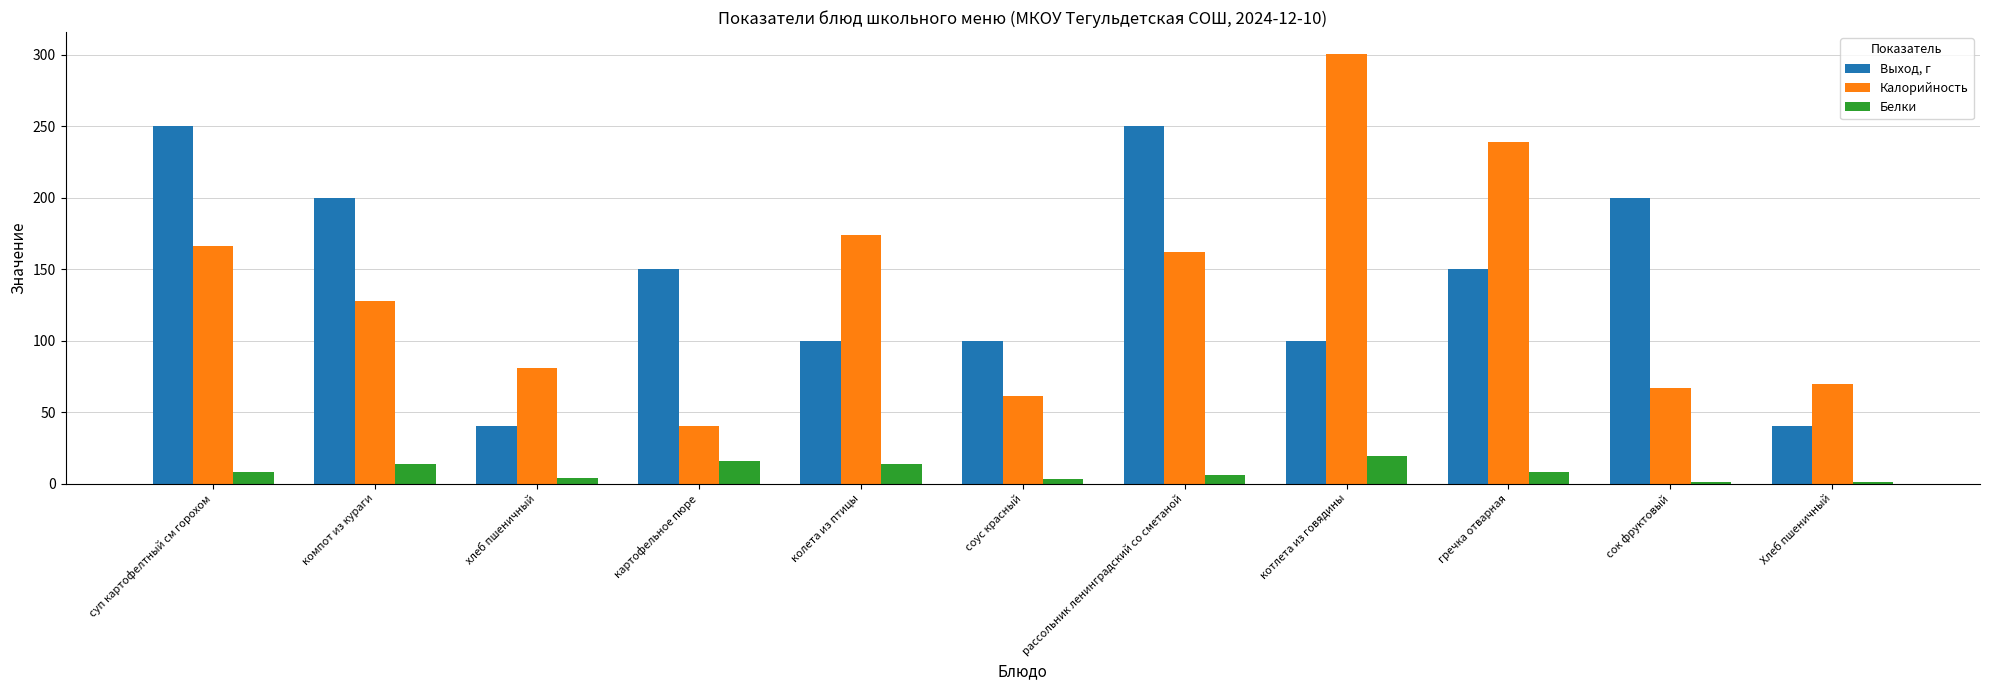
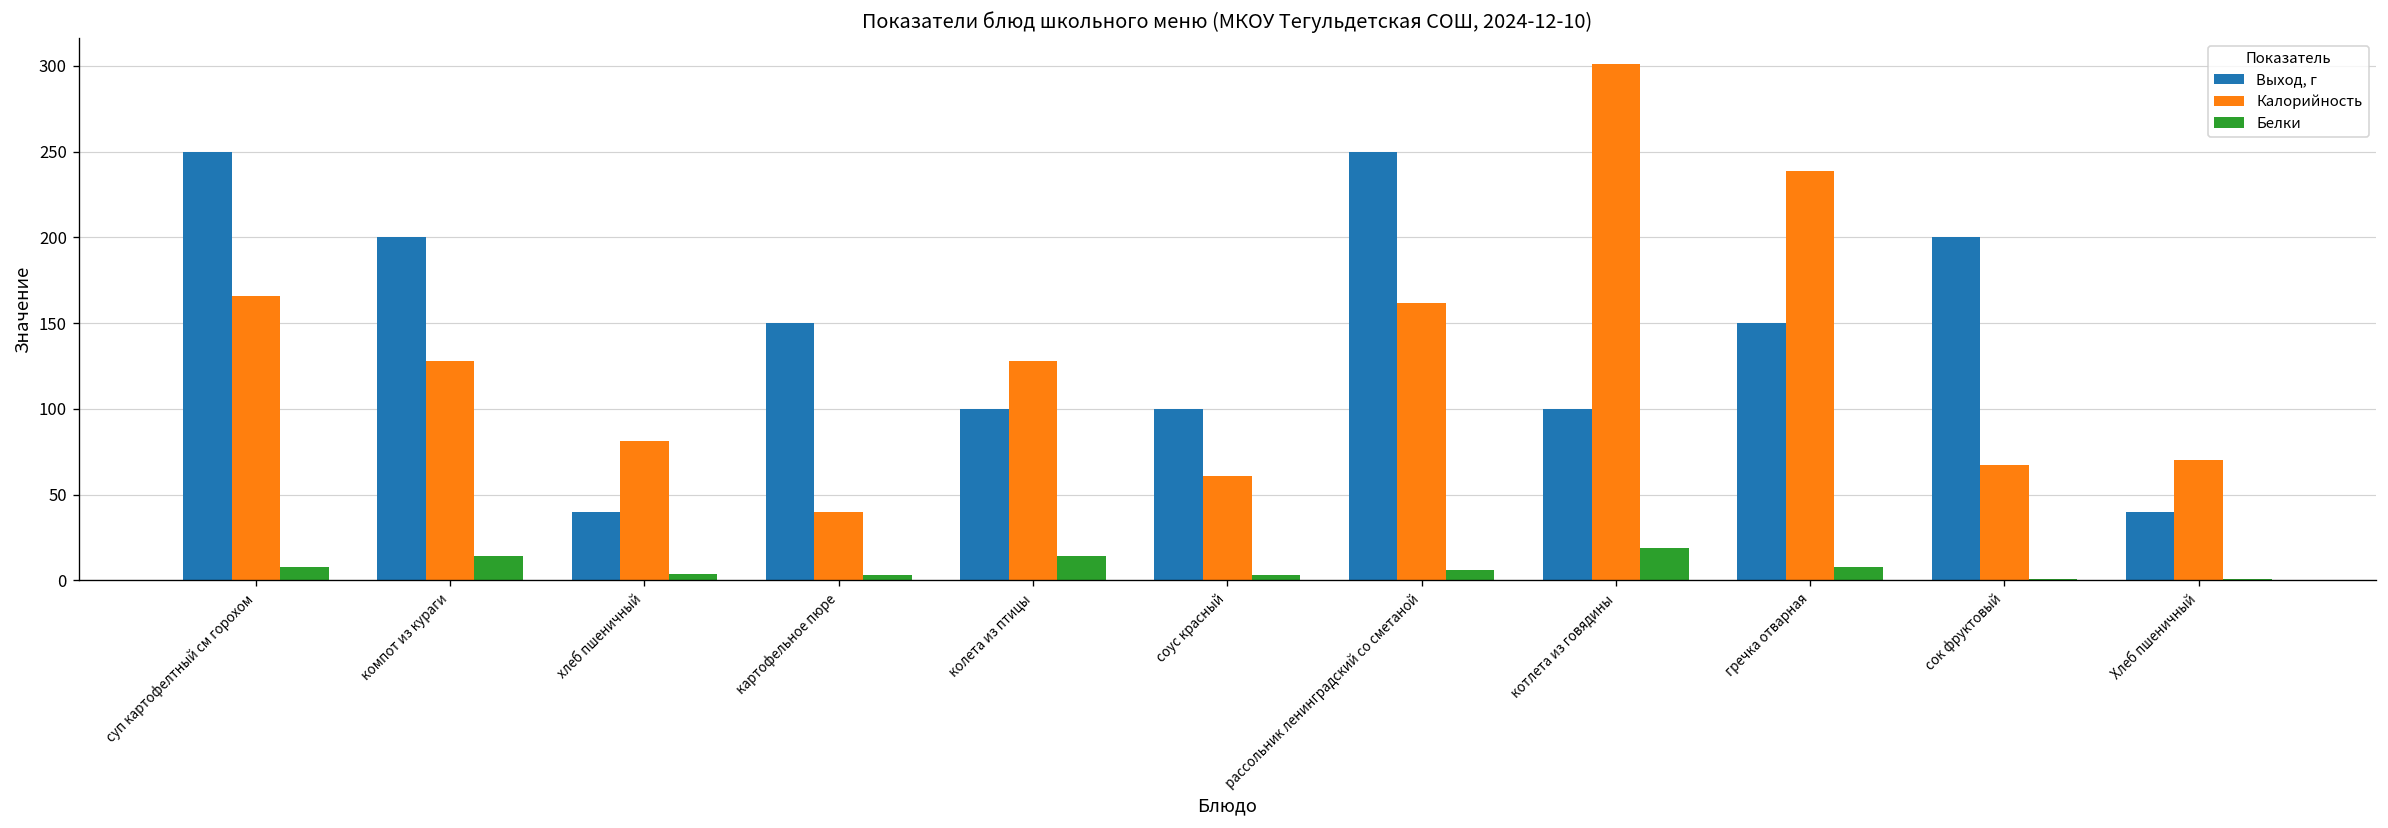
Белки, картофельное пюре: 16 -> 3
Калорийность, колета из птицы: 174 -> 128
